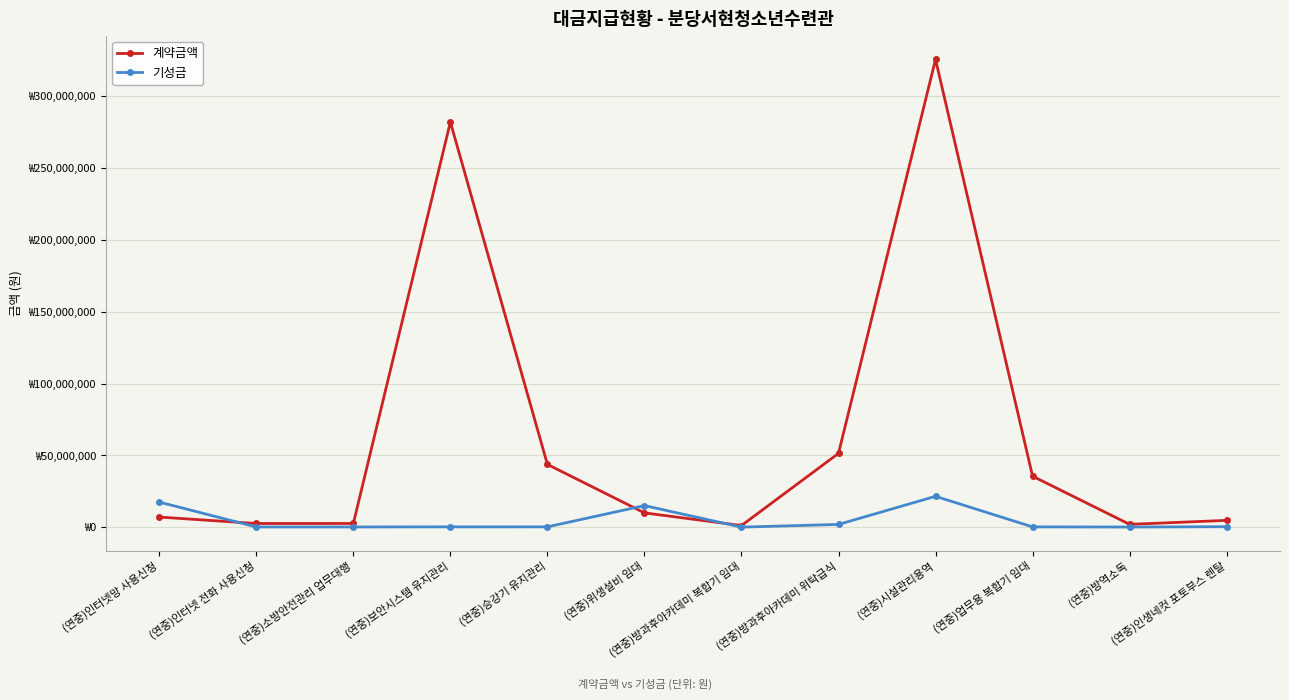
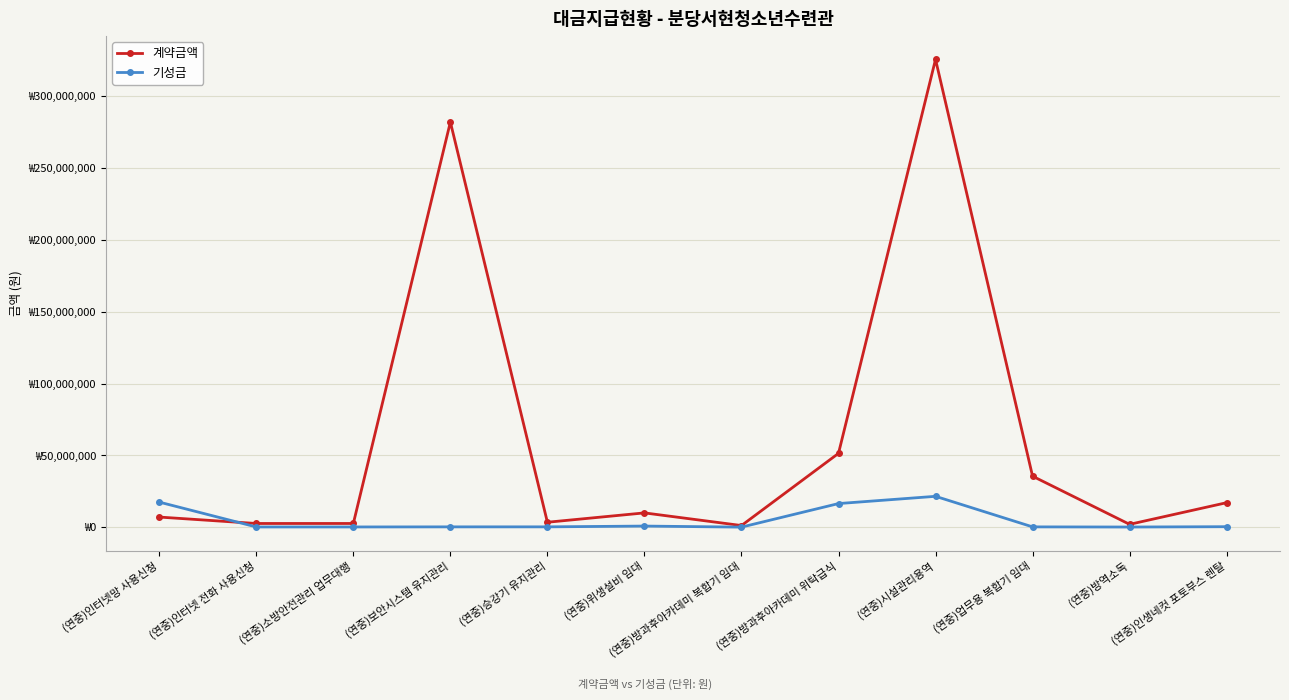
계약금액, (연중)승강기 유지관리: ₩44,000,000 -> ₩3,000,000
기성금, (연중)위생설비 임대: ₩15,000,000 -> ₩1,000,000
기성금, (연중)방과후아카데미 위탁급식: ₩2,000,000 -> ₩16,000,000
계약금액, (연중)인생네컷 포토부스 렌탈: ₩5,000,000 -> ₩17,000,000
